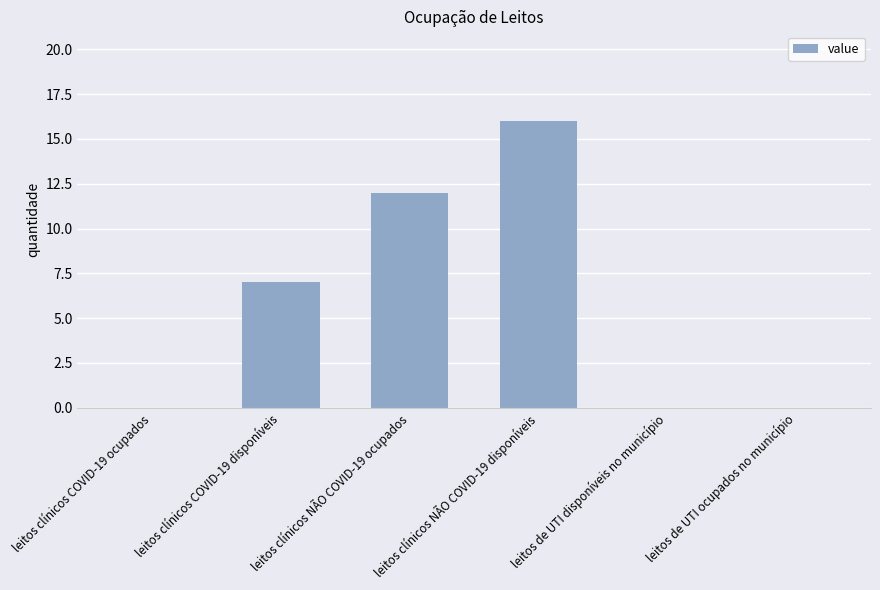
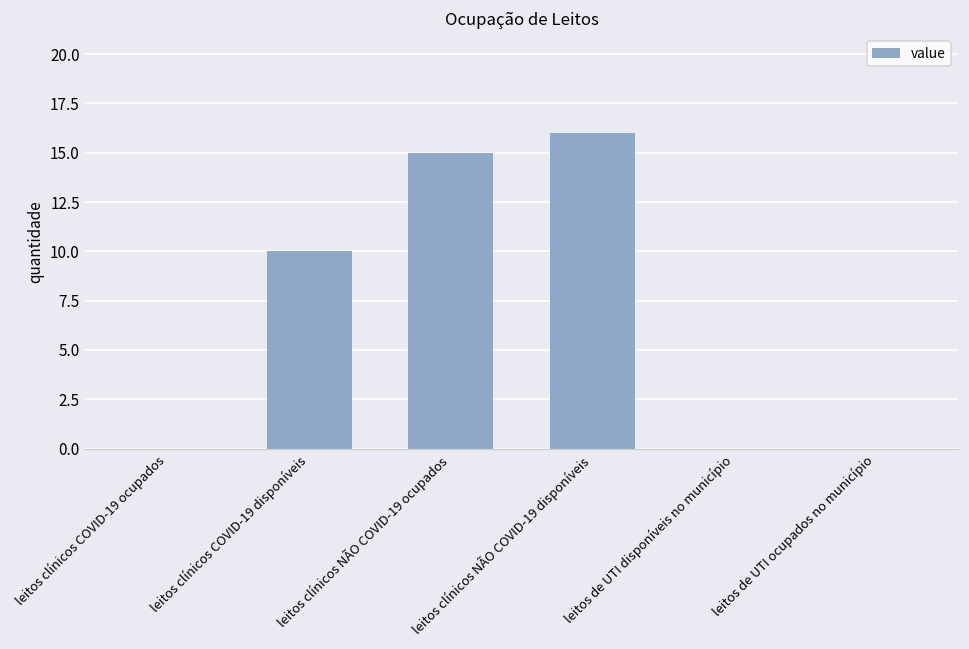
leitos clínicos COVID-19 disponíveis: 7 -> 10
leitos clínicos NÃO COVID-19 ocupados: 12 -> 15
